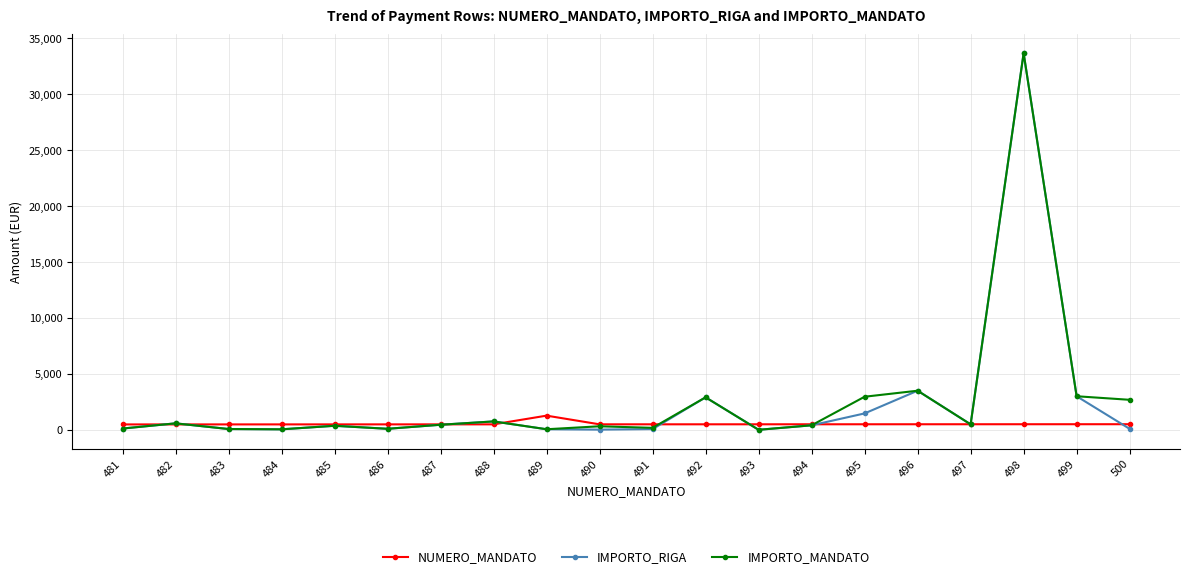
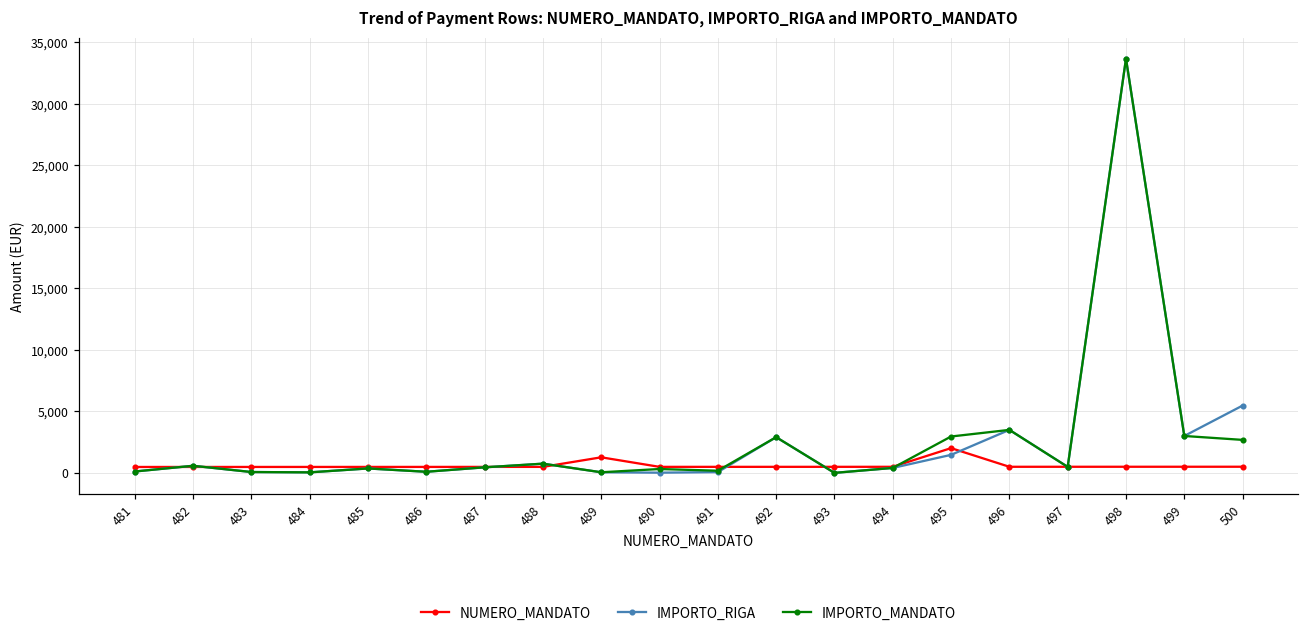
NUMERO_MANDATO, 495: 500 -> 2,000
IMPORTO_RIGA, 500: 100 -> 5,500
